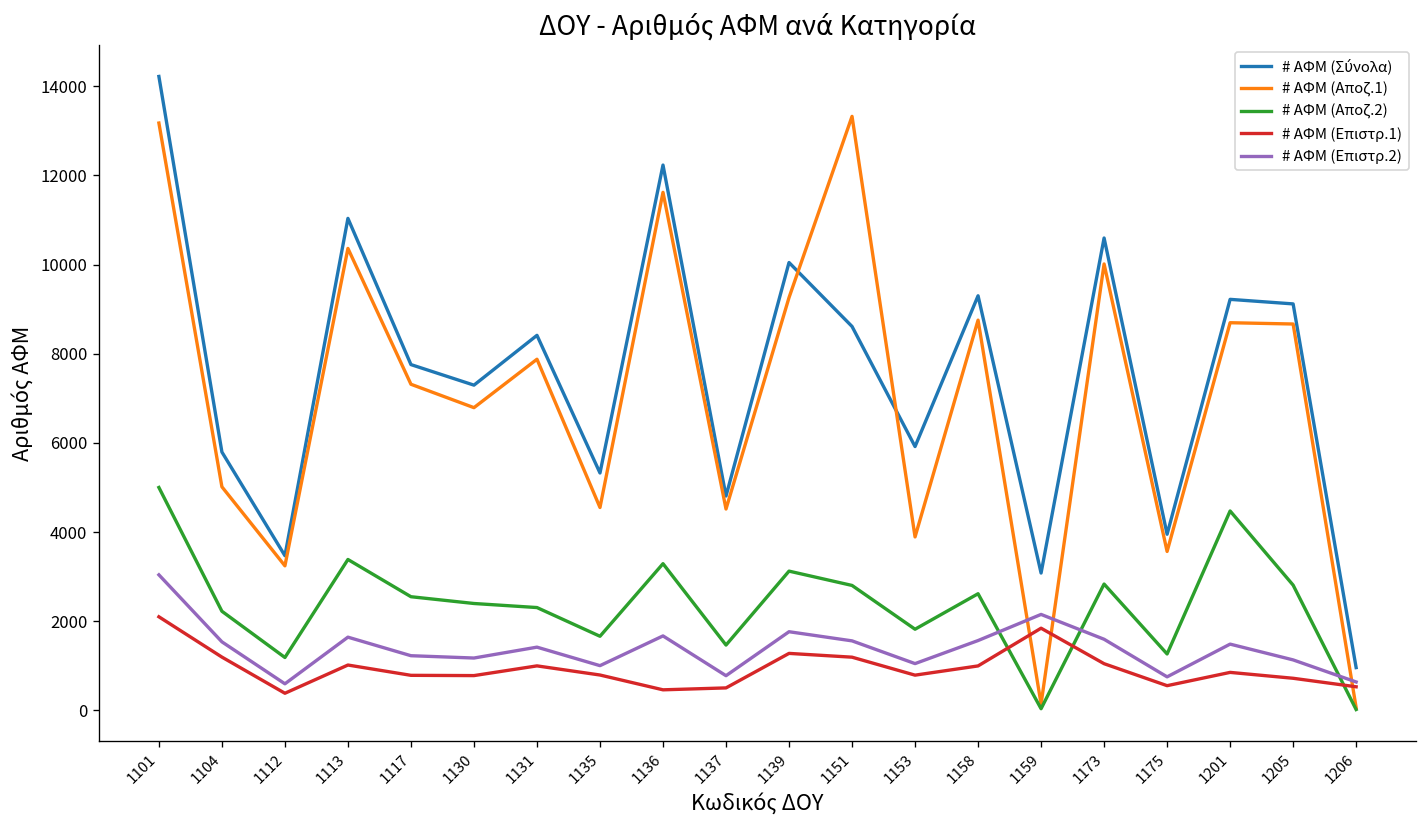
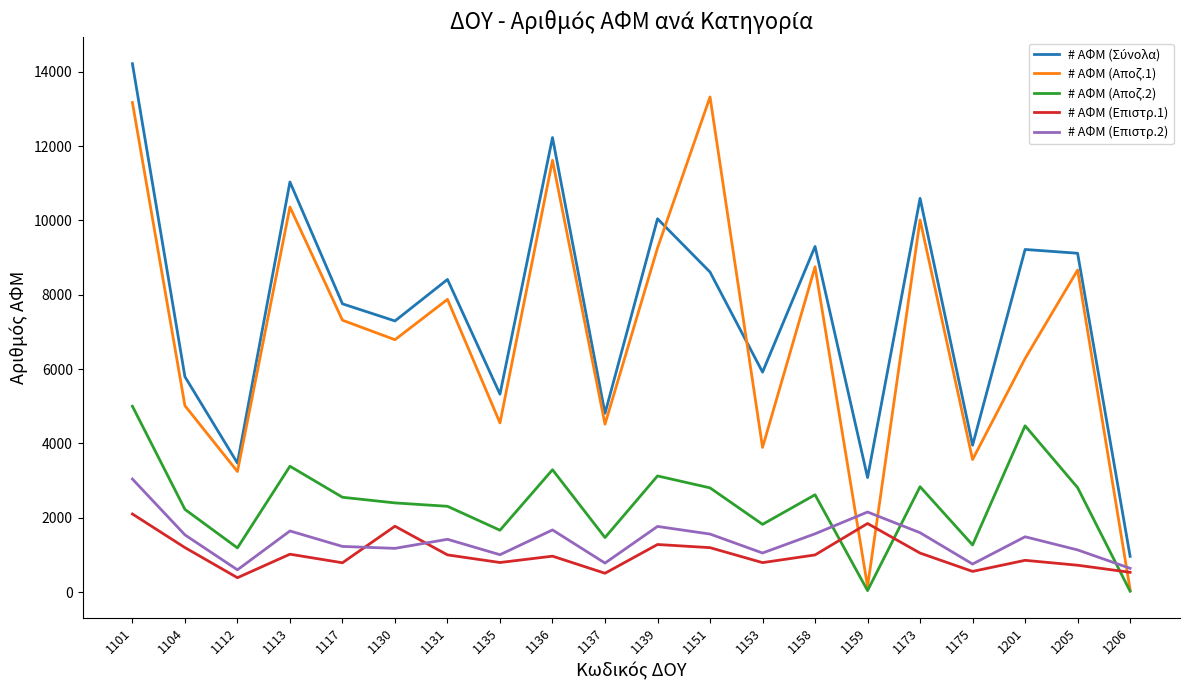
# ΑΦΜ (Επιστρ.1), 1130: 800 -> 1800
# ΑΦΜ (Επιστρ.1), 1136: 500 -> 1000
# ΑΦΜ (Αποζ.1), 1201: 8700 -> 6300
